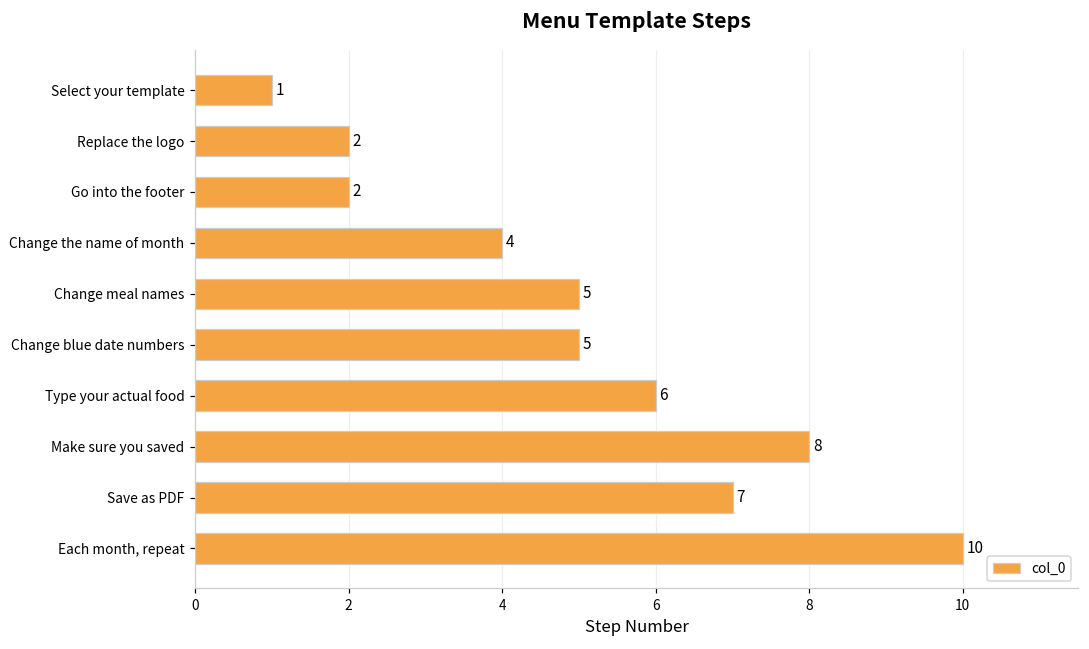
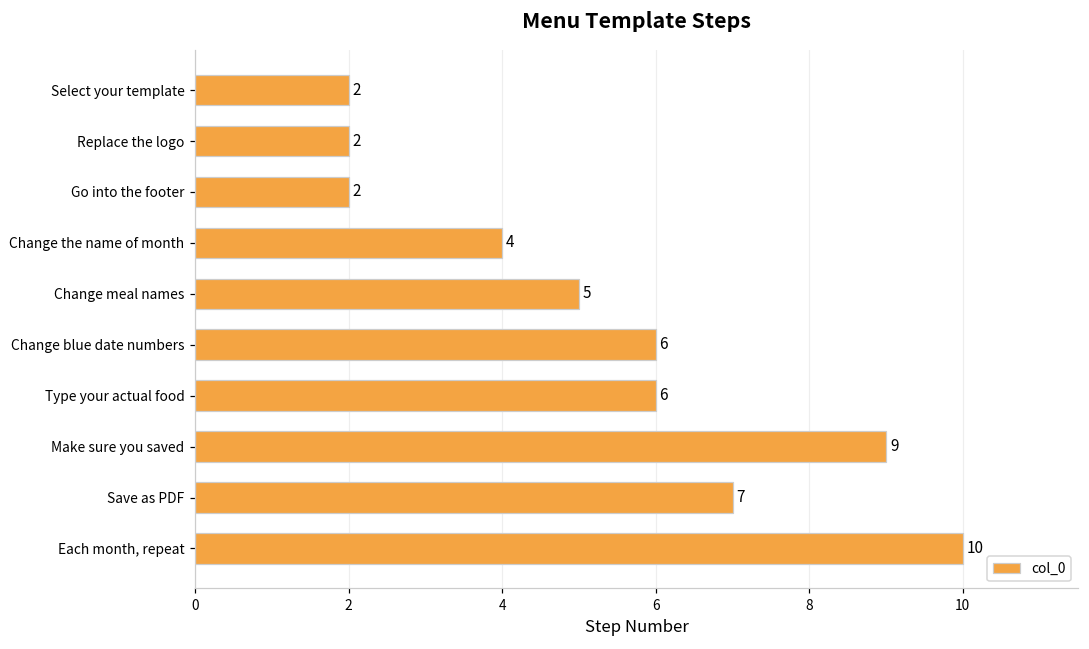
Select your template: 1 -> 2
Change blue date numbers: 5 -> 6
Make sure you saved: 8 -> 9
